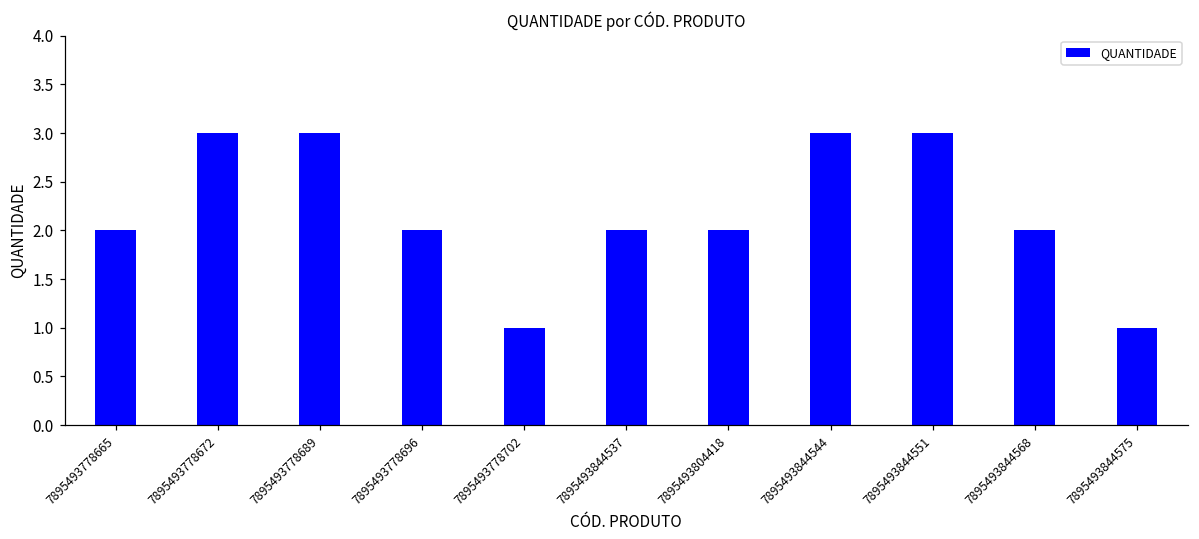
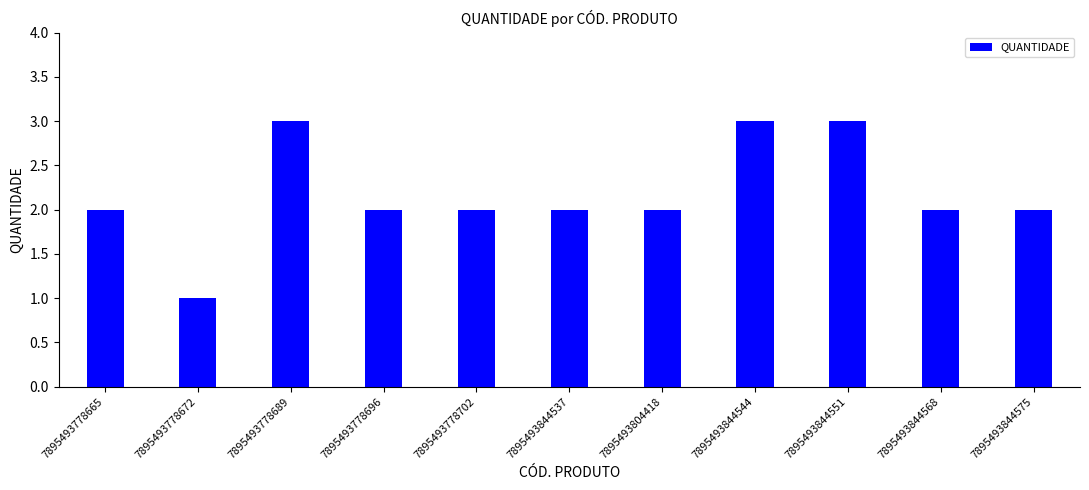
7895493778672: 3 -> 1
7895493778702: 1 -> 2
7895493844575: 1 -> 2
